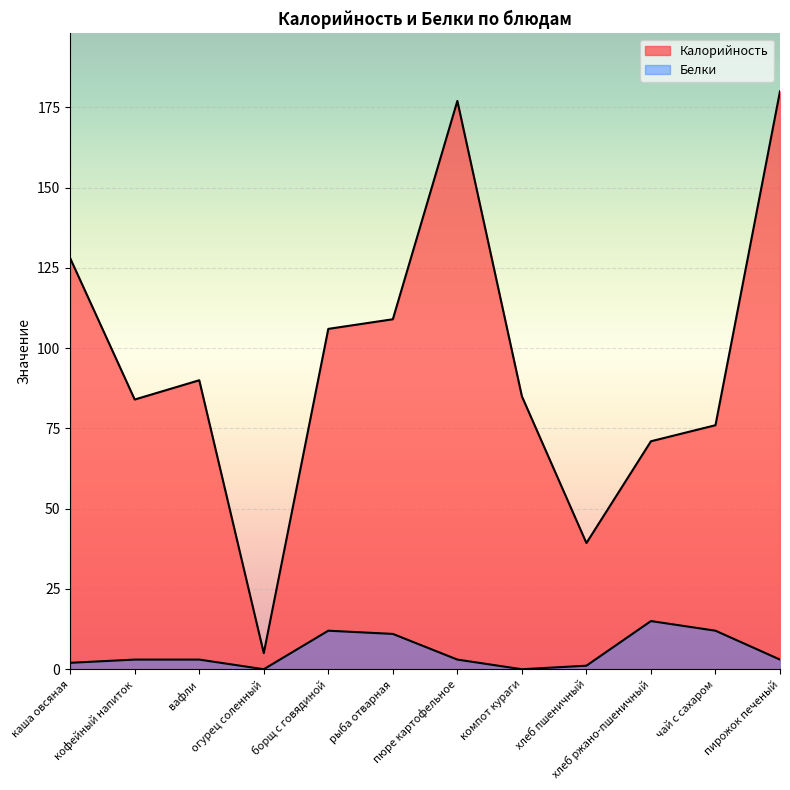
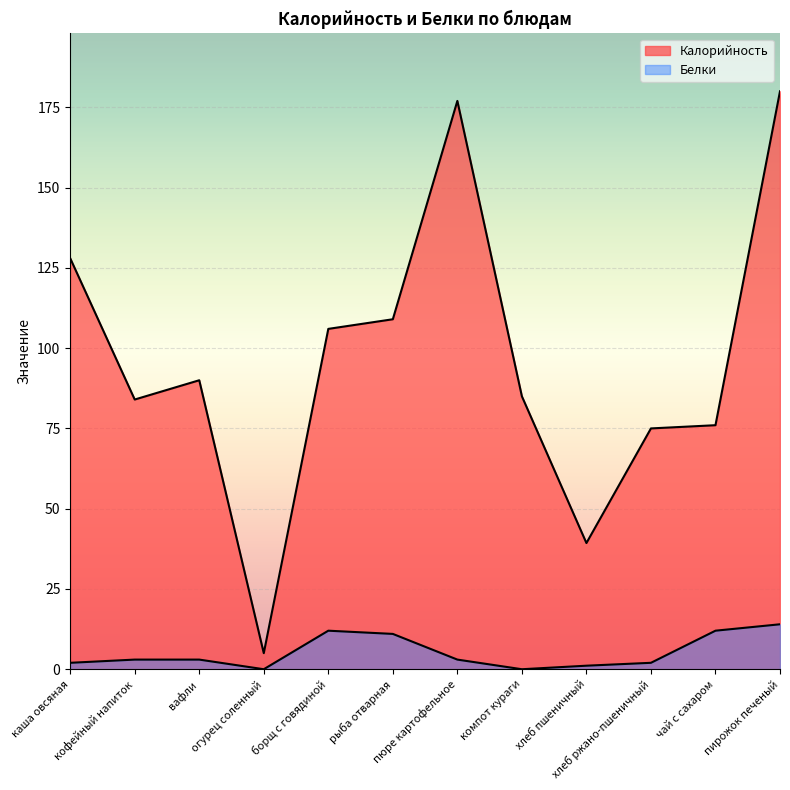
Калорийность, хлеб ржано-пшеничный: 71 -> 75
Белки, хлеб ржано-пшеничный: 15 -> 2
Белки, пирожок печеный: 3 -> 14
